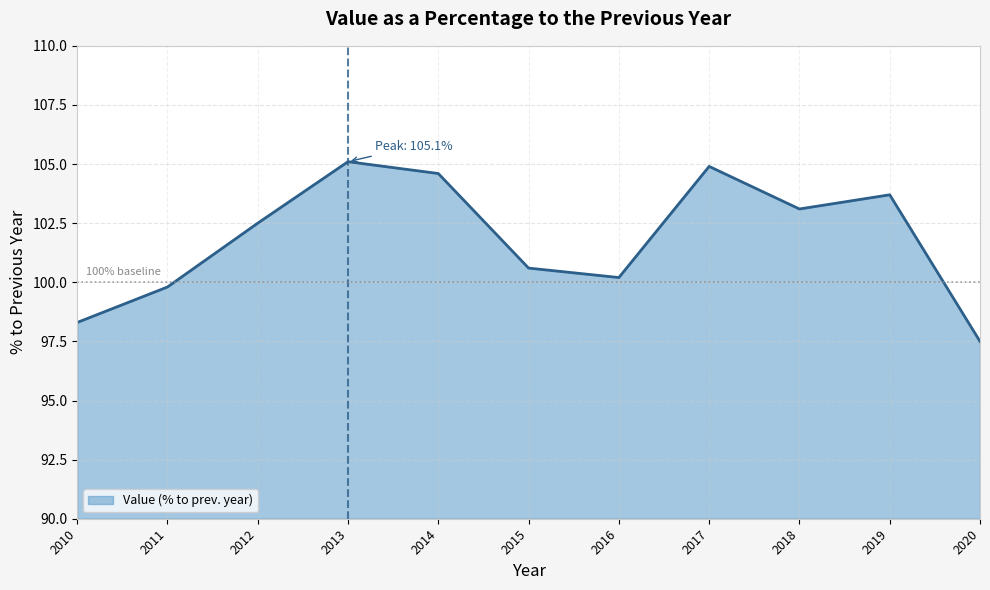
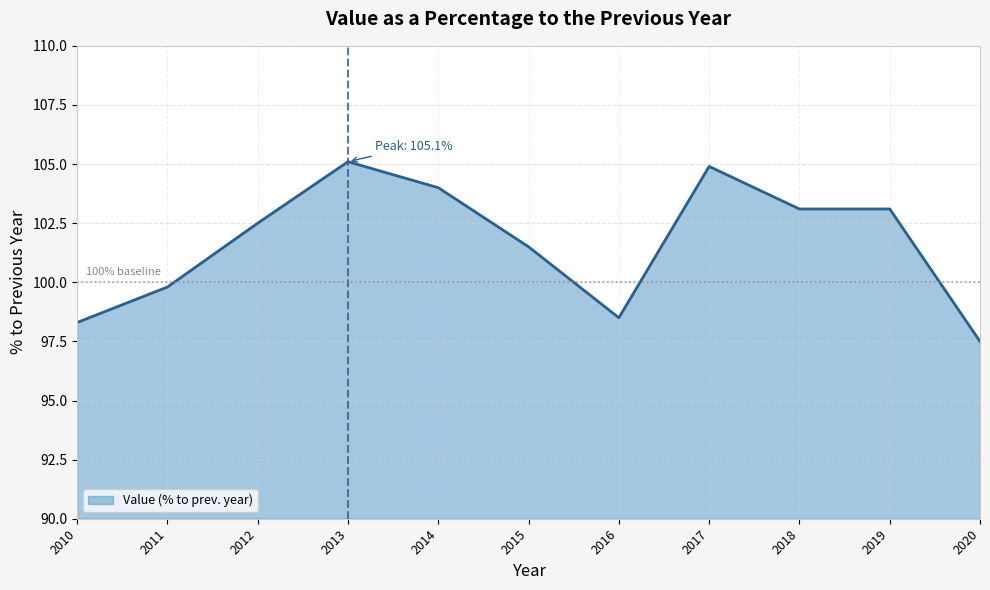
2014: 104.6 -> 104.0
2015: 100.6 -> 101.5
2016: 100.2 -> 98.5
2019: 103.7 -> 103.1
